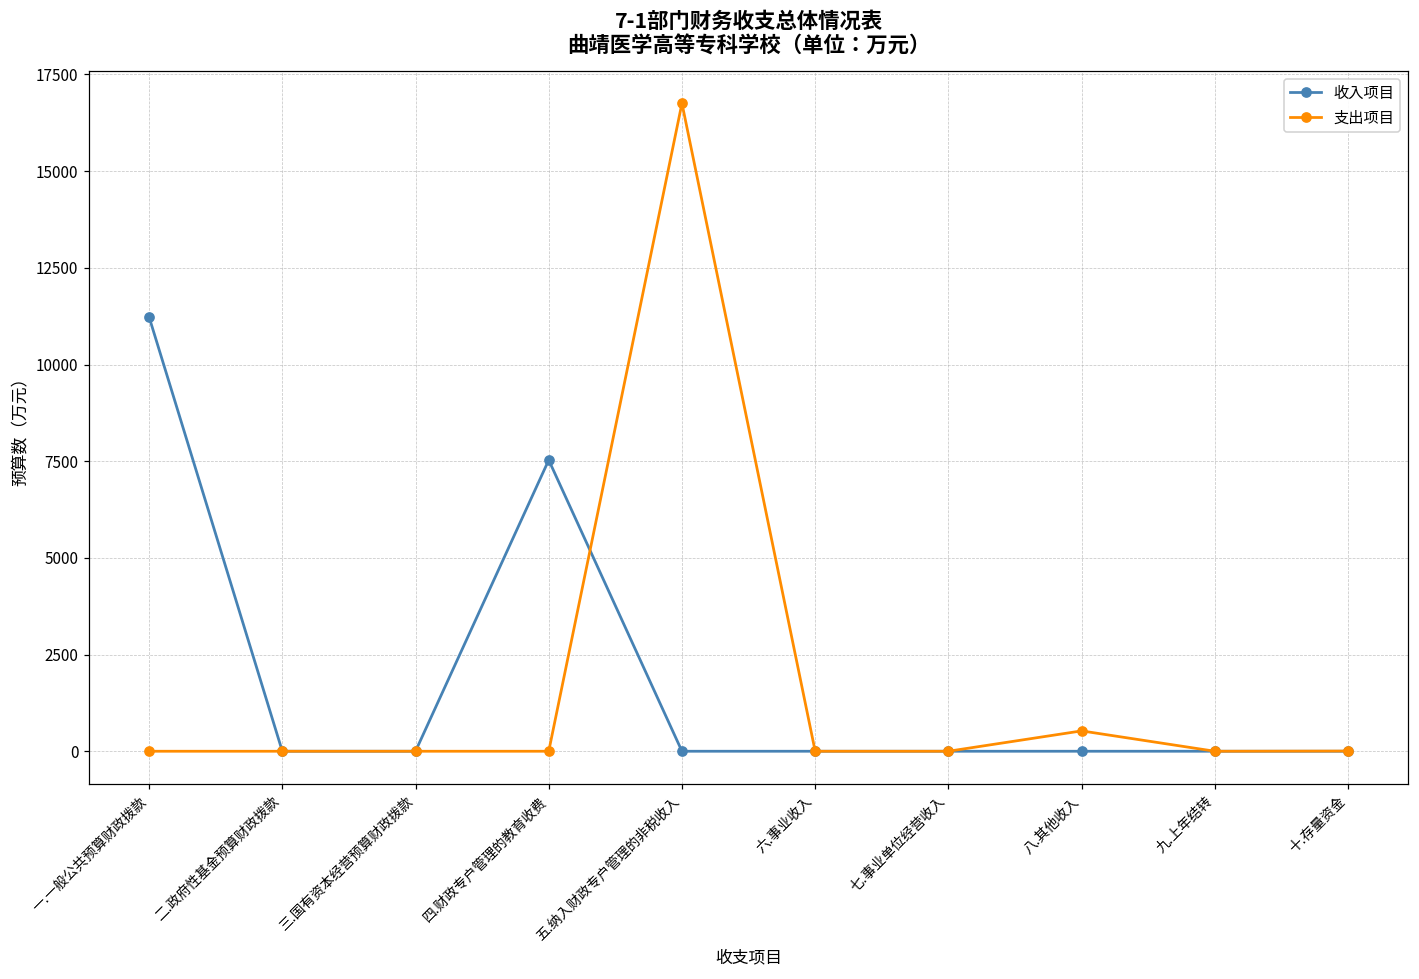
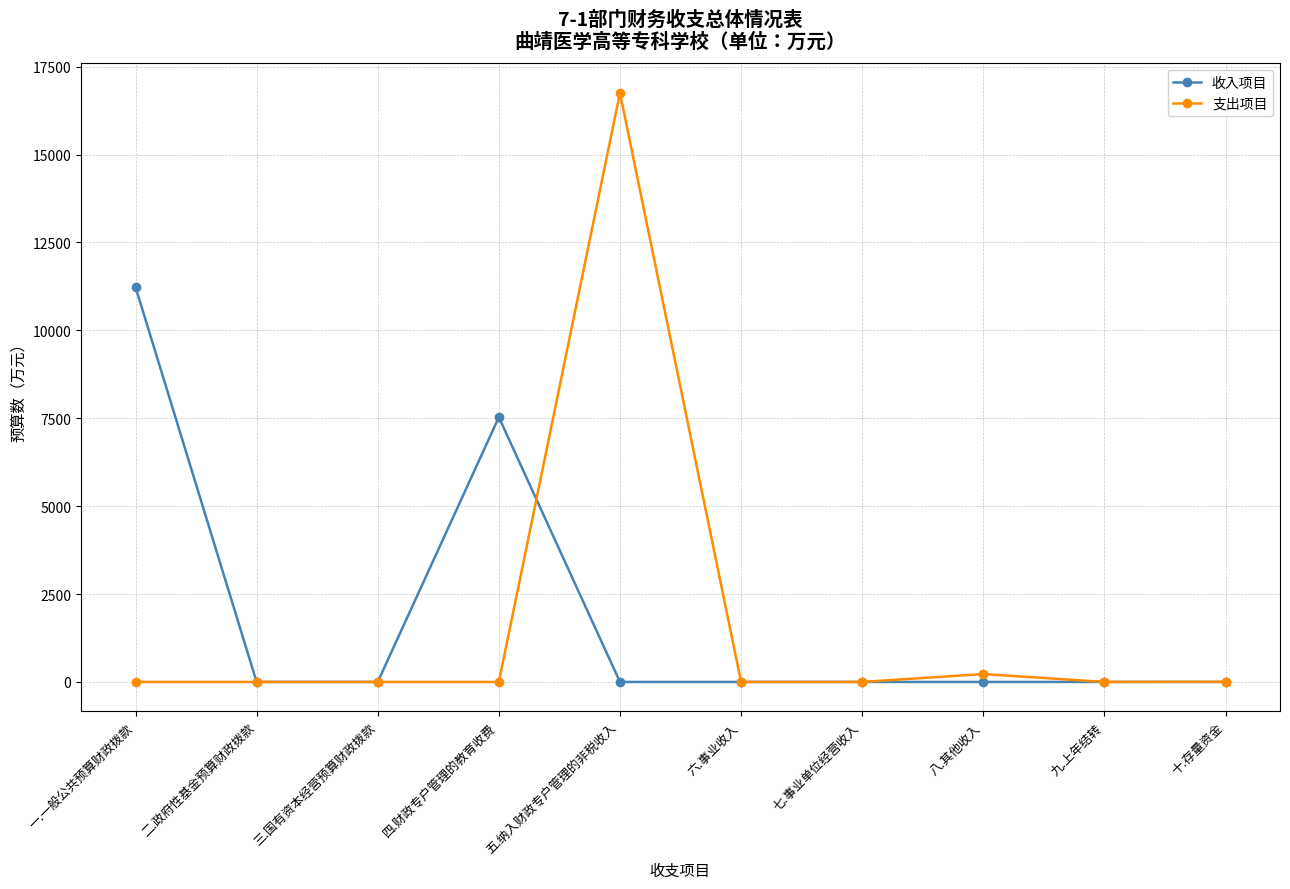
支出项目, 八.其他收入: 500 -> 200
